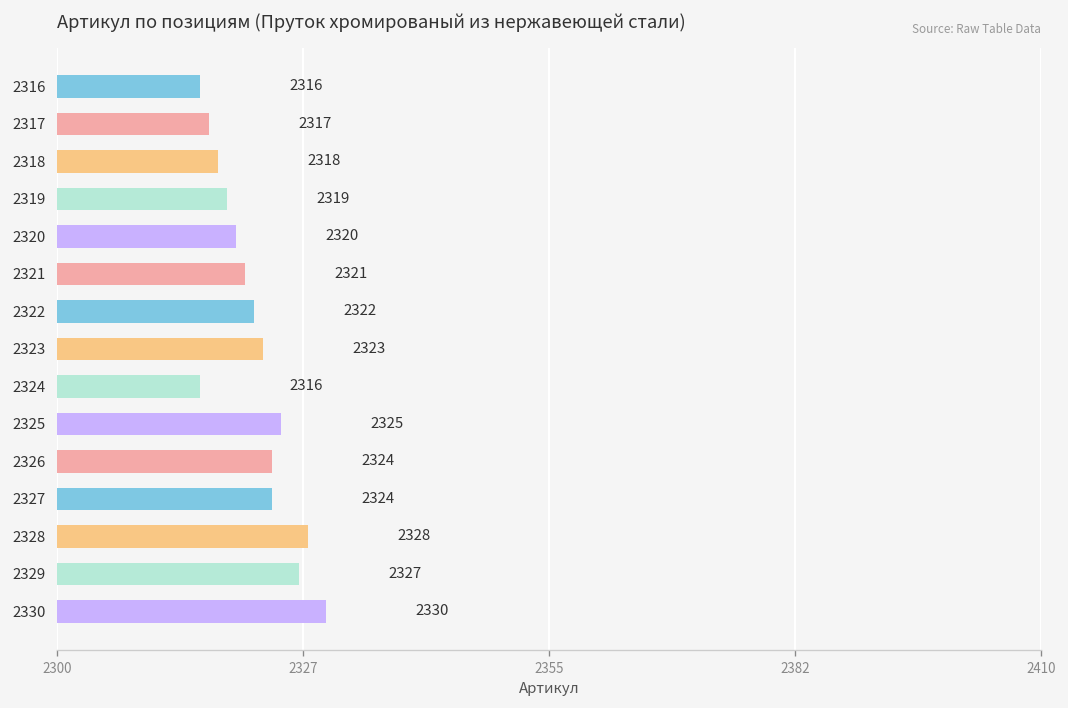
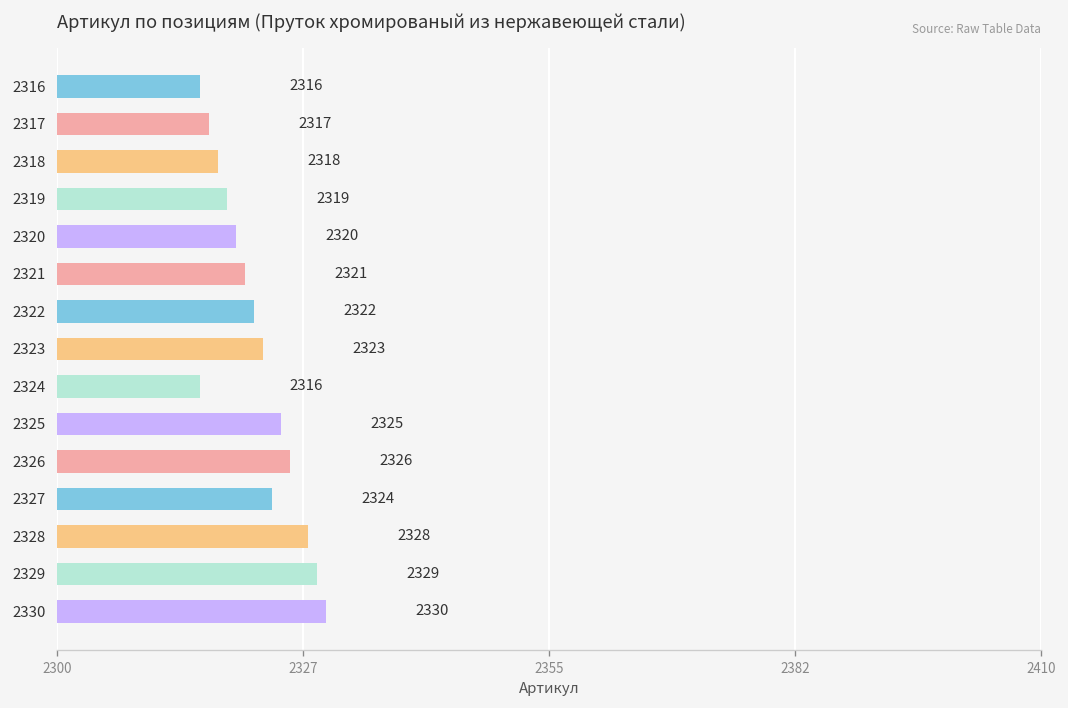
2326: 2324 -> 2326
2329: 2327 -> 2329
